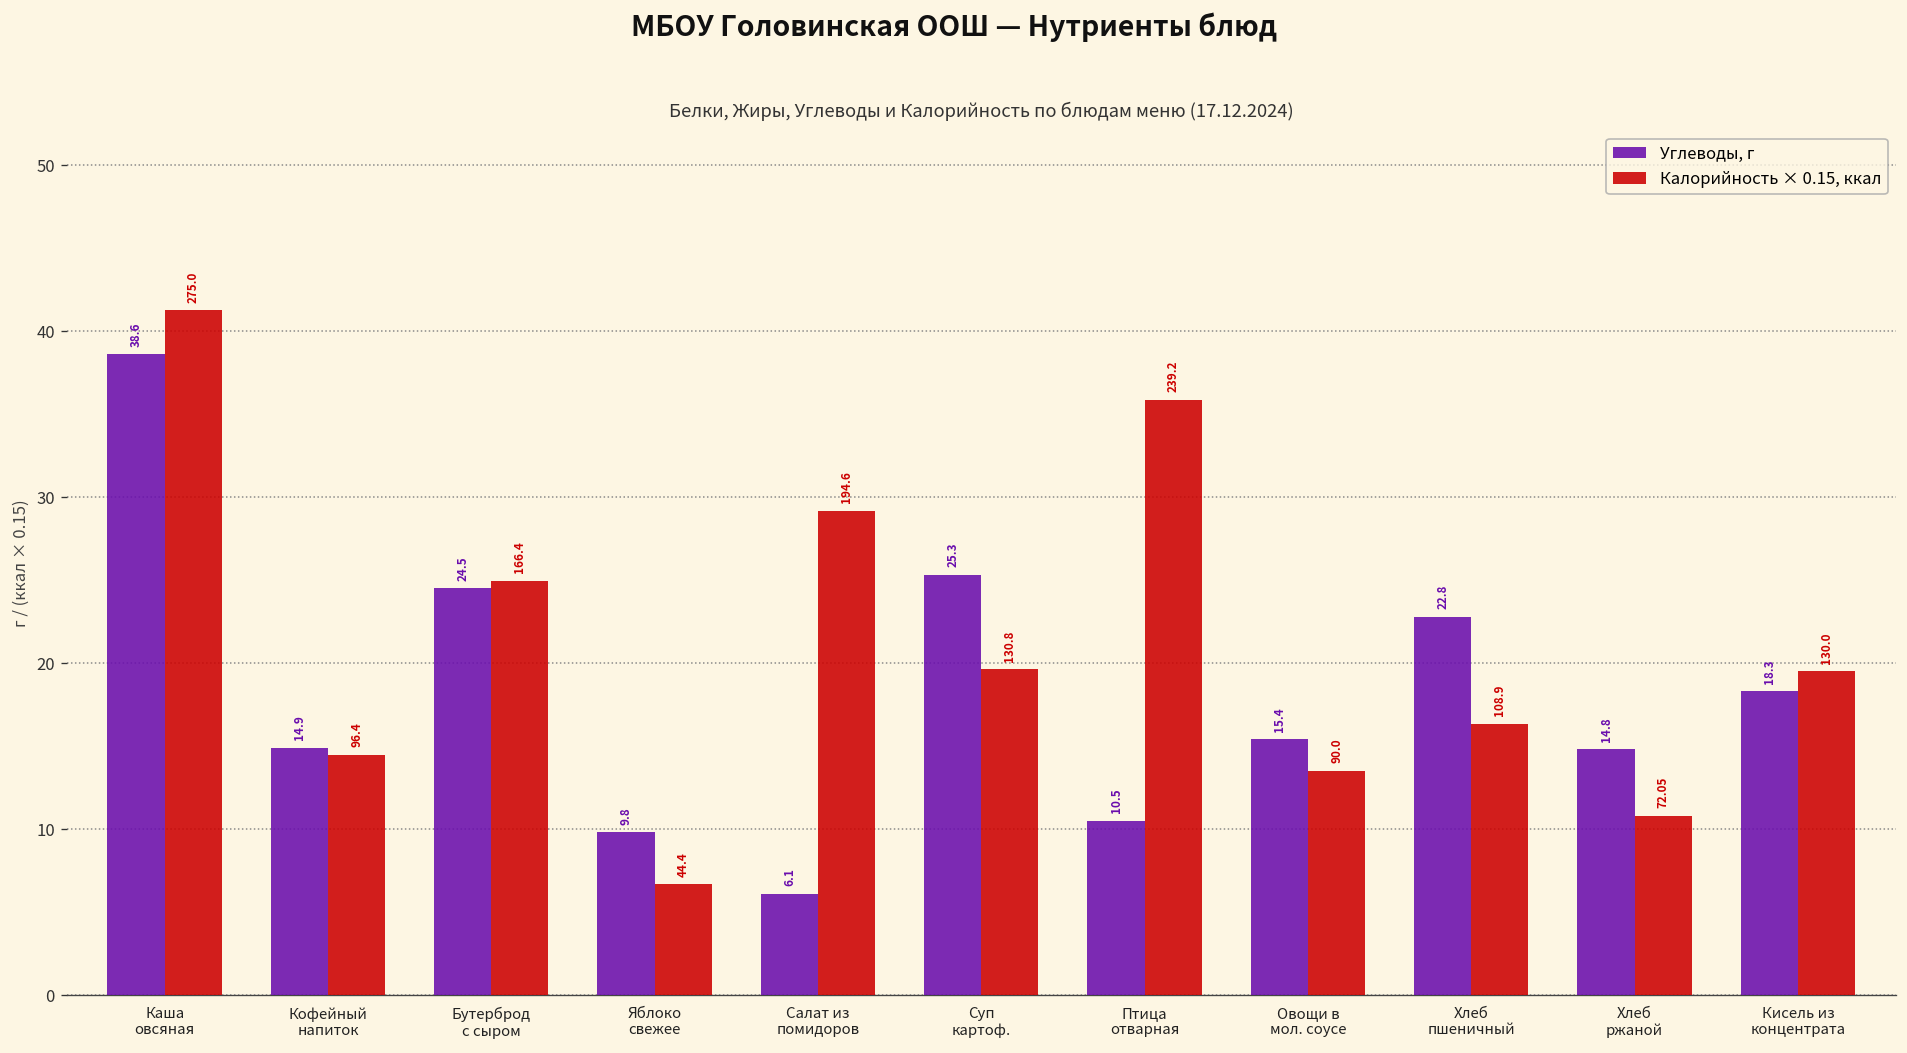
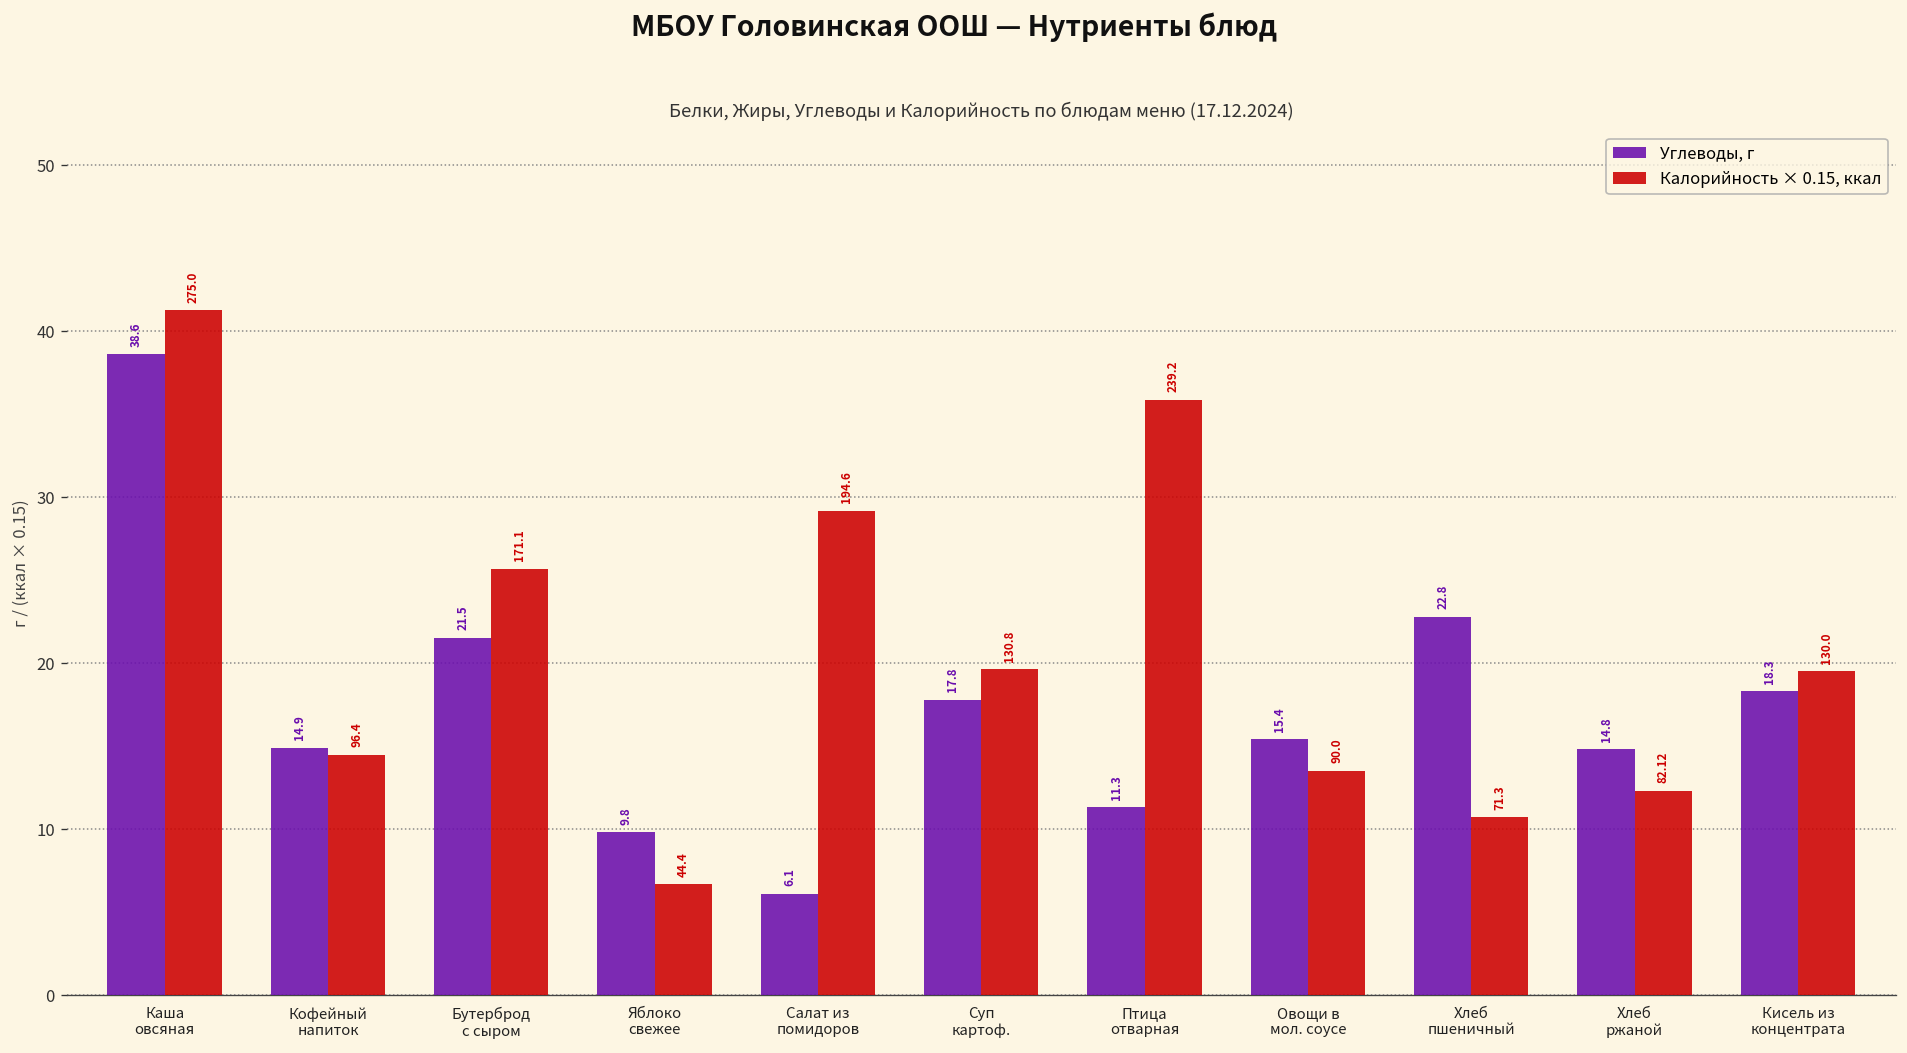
Углеводы, г, Бутерброд с сыром: 24.5 -> 21.5
Калорийность × 0.15, ккал, Бутерброд с сыром: 166.4 -> 171.1
Углеводы, г, Суп картоф.: 25.3 -> 17.8
Углеводы, г, Птица отварная: 10.5 -> 11.3
Калорийность × 0.15, ккал, Хлеб пшеничный: 108.9 -> 71.3
Калорийность × 0.15, ккал, Хлеб ржаной: 72.05 -> 82.12
